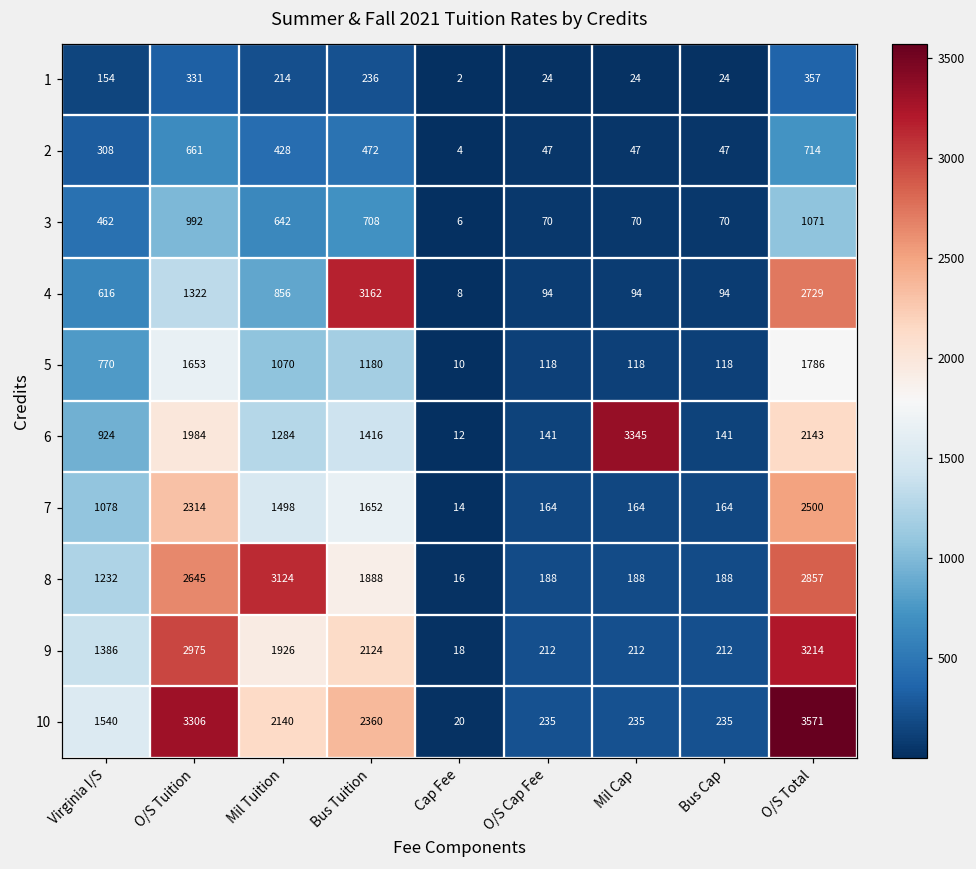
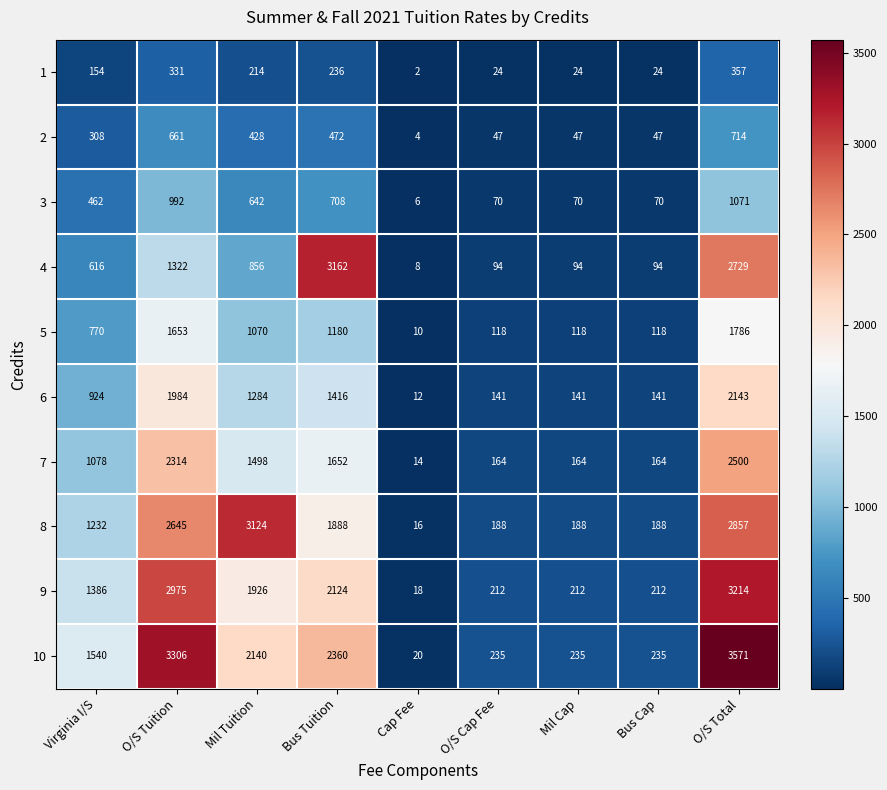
6, Mil Cap: 3345 -> 141
